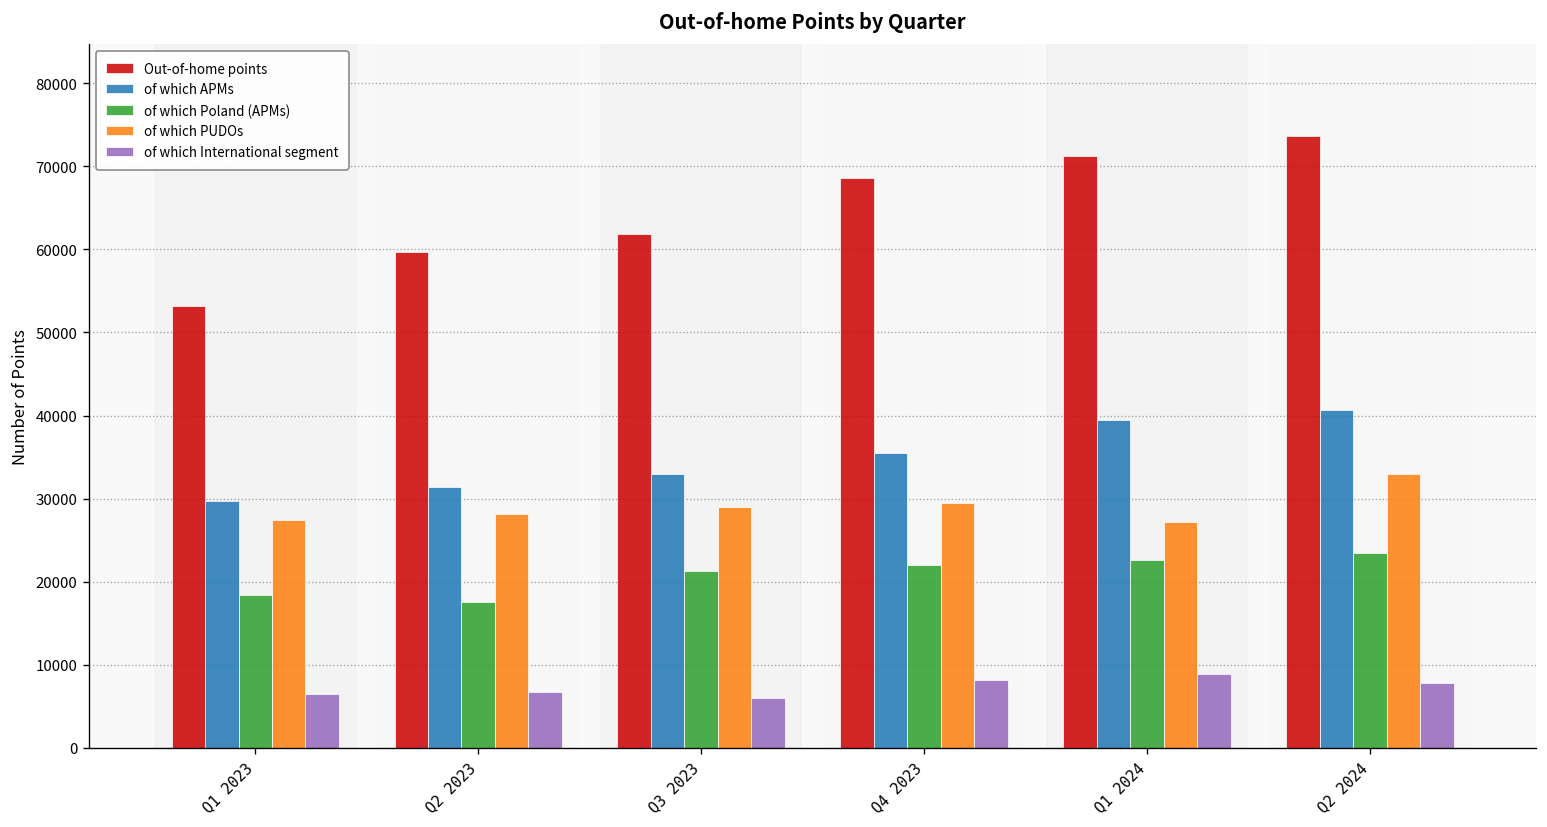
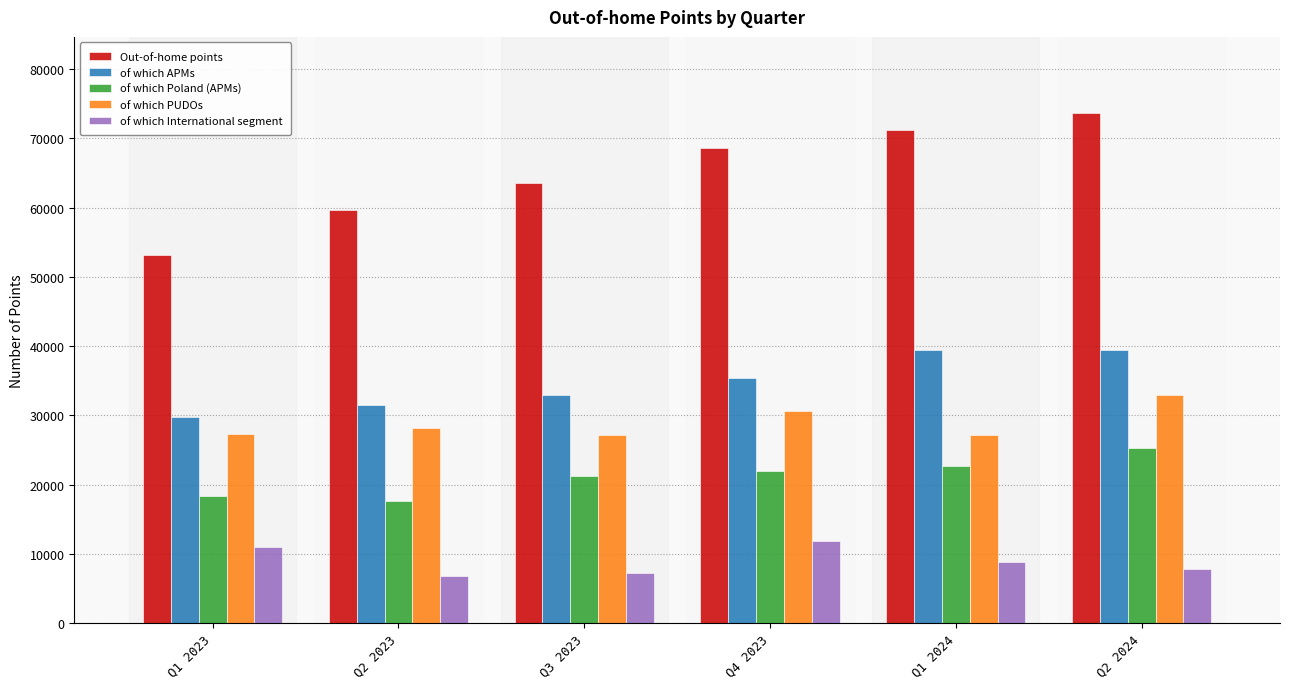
of which International segment, Q1 2023: 6000 -> 11000
Out-of-home points, Q3 2023: 62000 -> 64000
of which PUDOs, Q3 2023: 29000 -> 27000
of which International segment, Q3 2023: 6000 -> 7000
of which PUDOs, Q4 2023: 29000 -> 31000
of which International segment, Q4 2023: 8000 -> 12000
of which APMs, Q2 2024: 41000 -> 39000
of which Poland (APMs), Q2 2024: 23000 -> 25000
